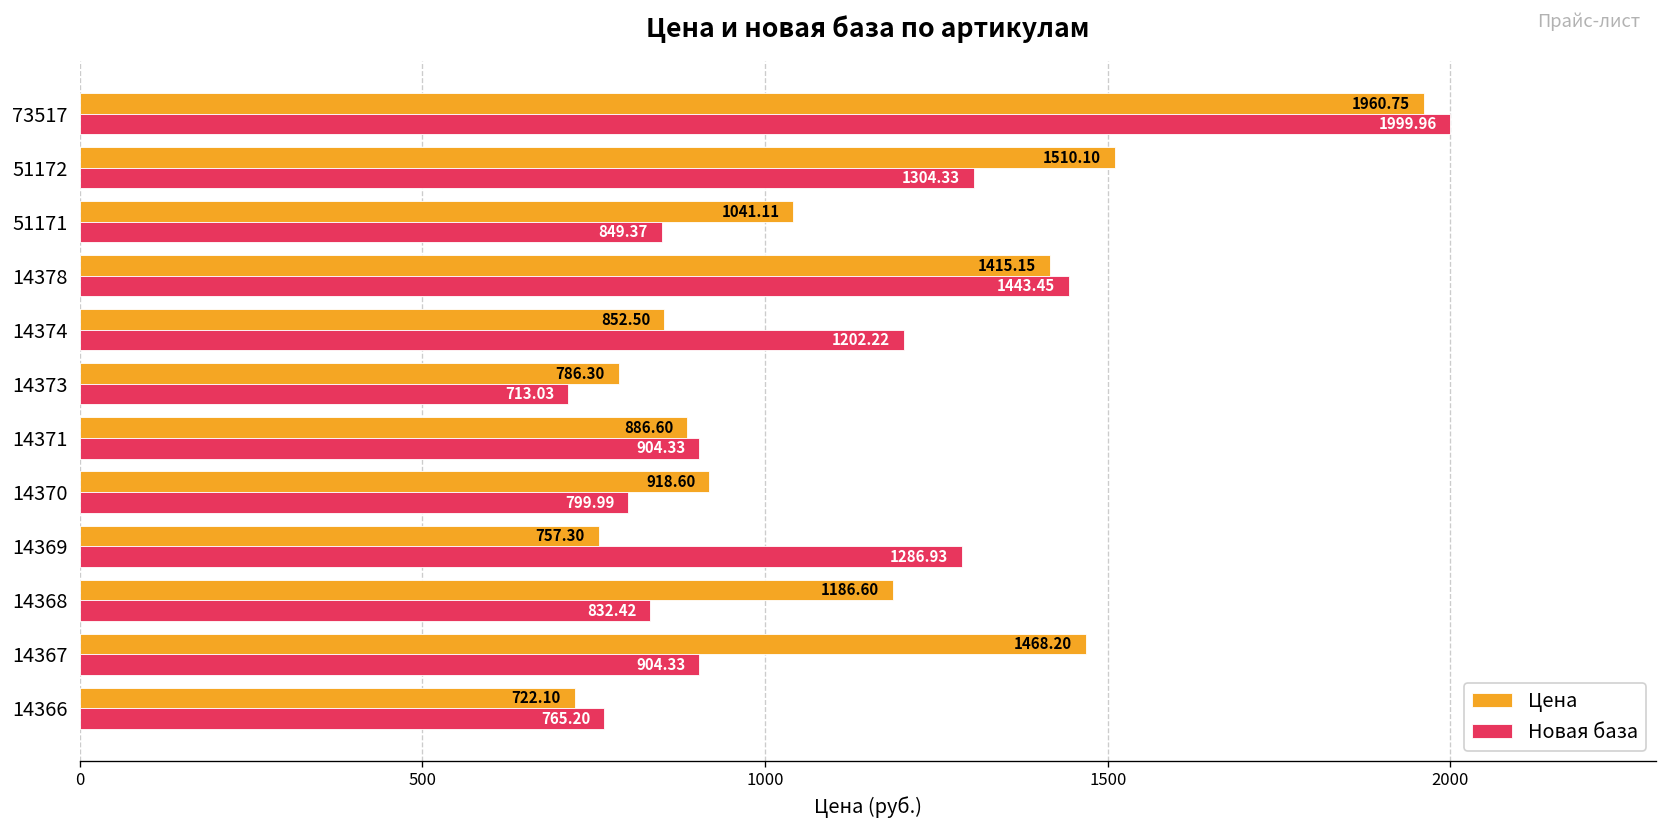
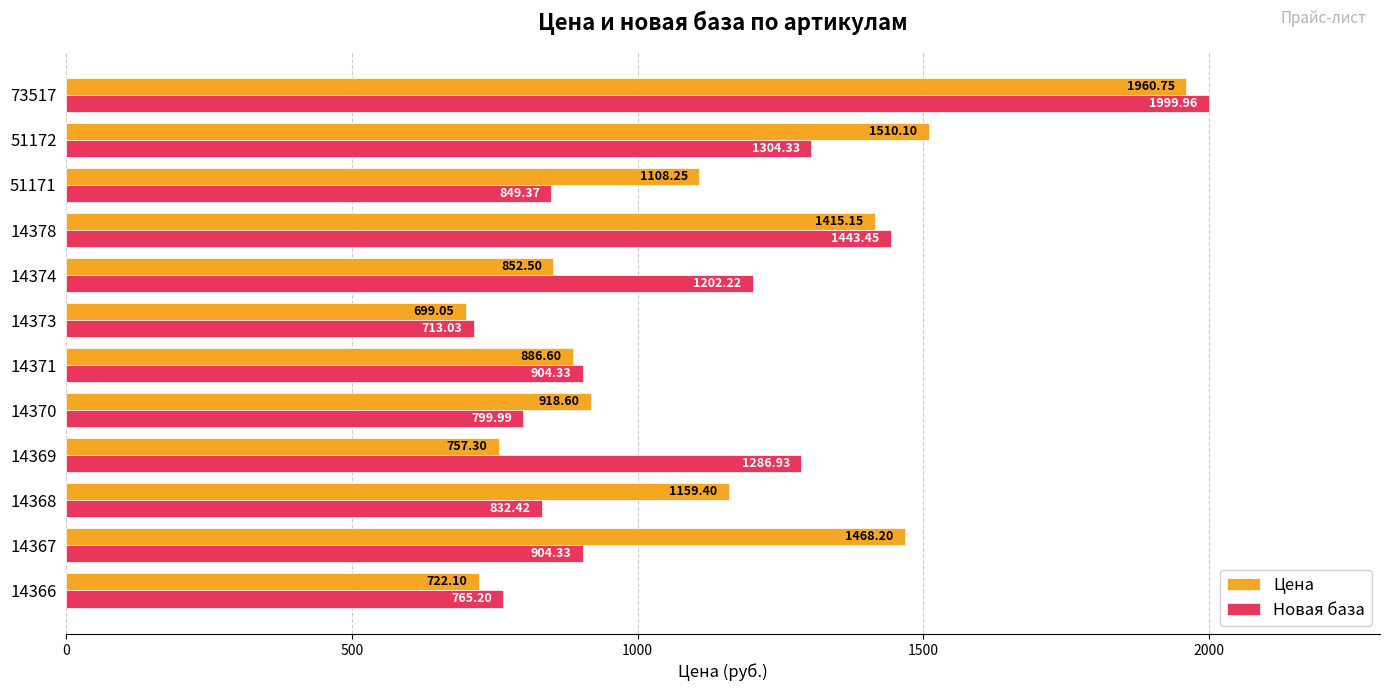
Цена, 51171: 1041.11 -> 1108.25
Цена, 14373: 786.30 -> 699.05
Цена, 14368: 1186.60 -> 1159.40
